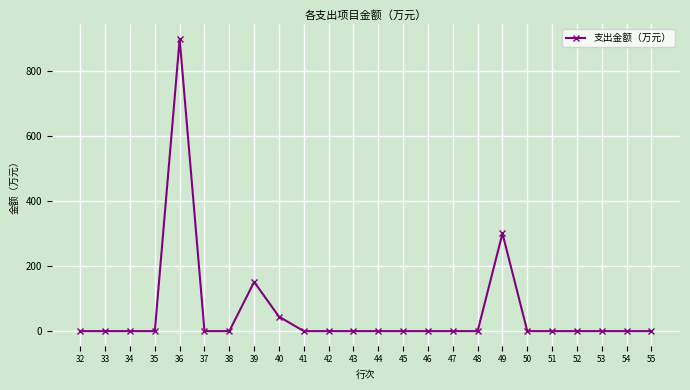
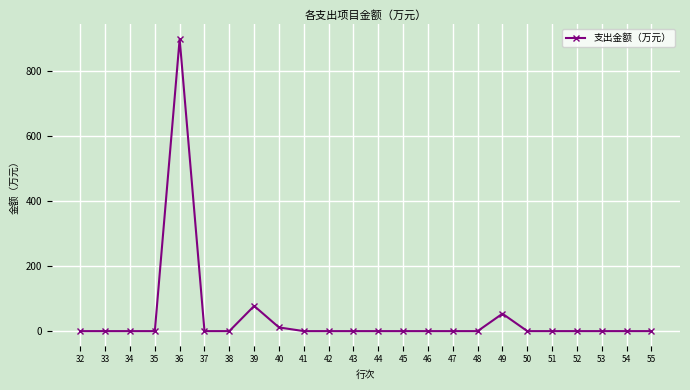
39: 150 -> 80
40: 40 -> 10
49: 300 -> 50
